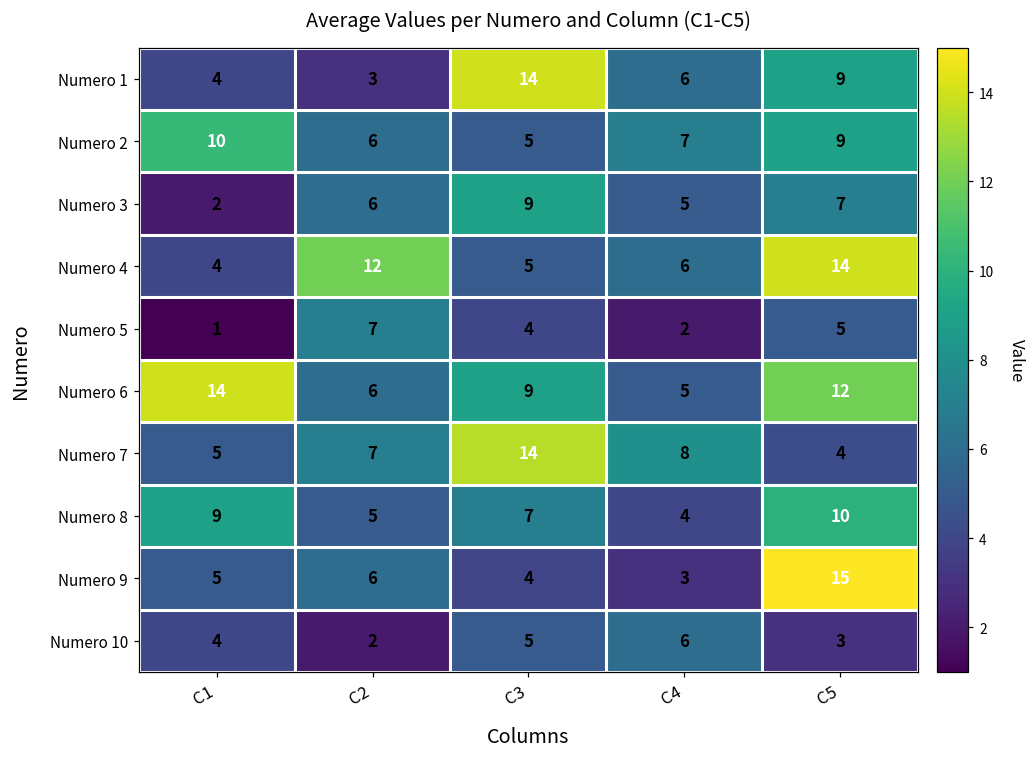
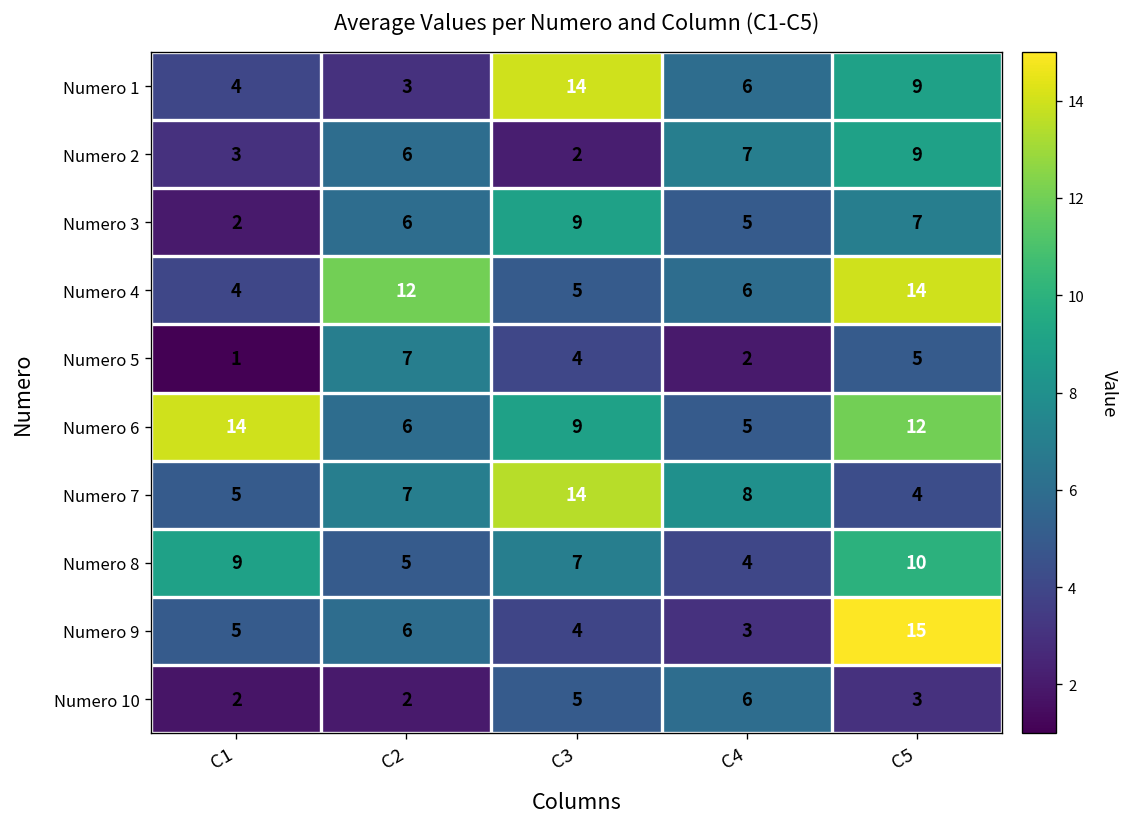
Numero 2, C1: 10 -> 3
Numero 2, C3: 5 -> 2
Numero 10, C1: 4 -> 2
